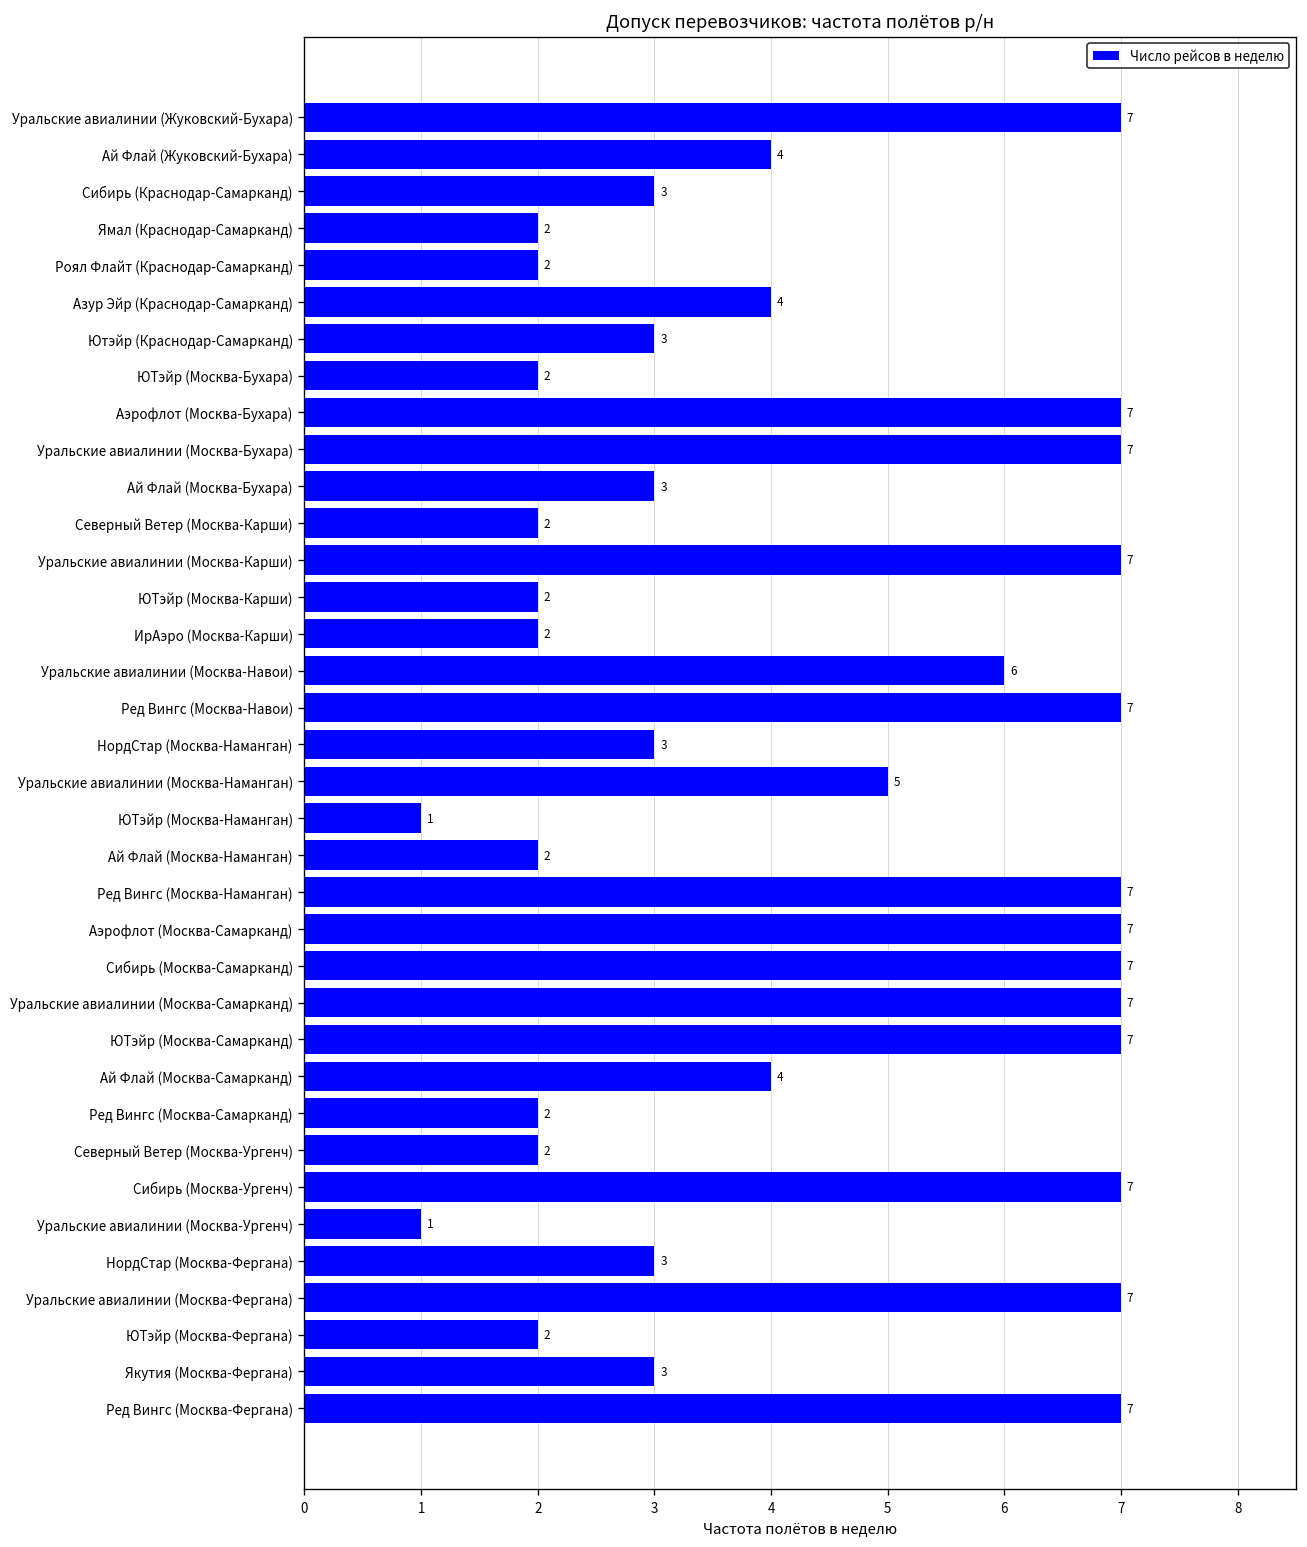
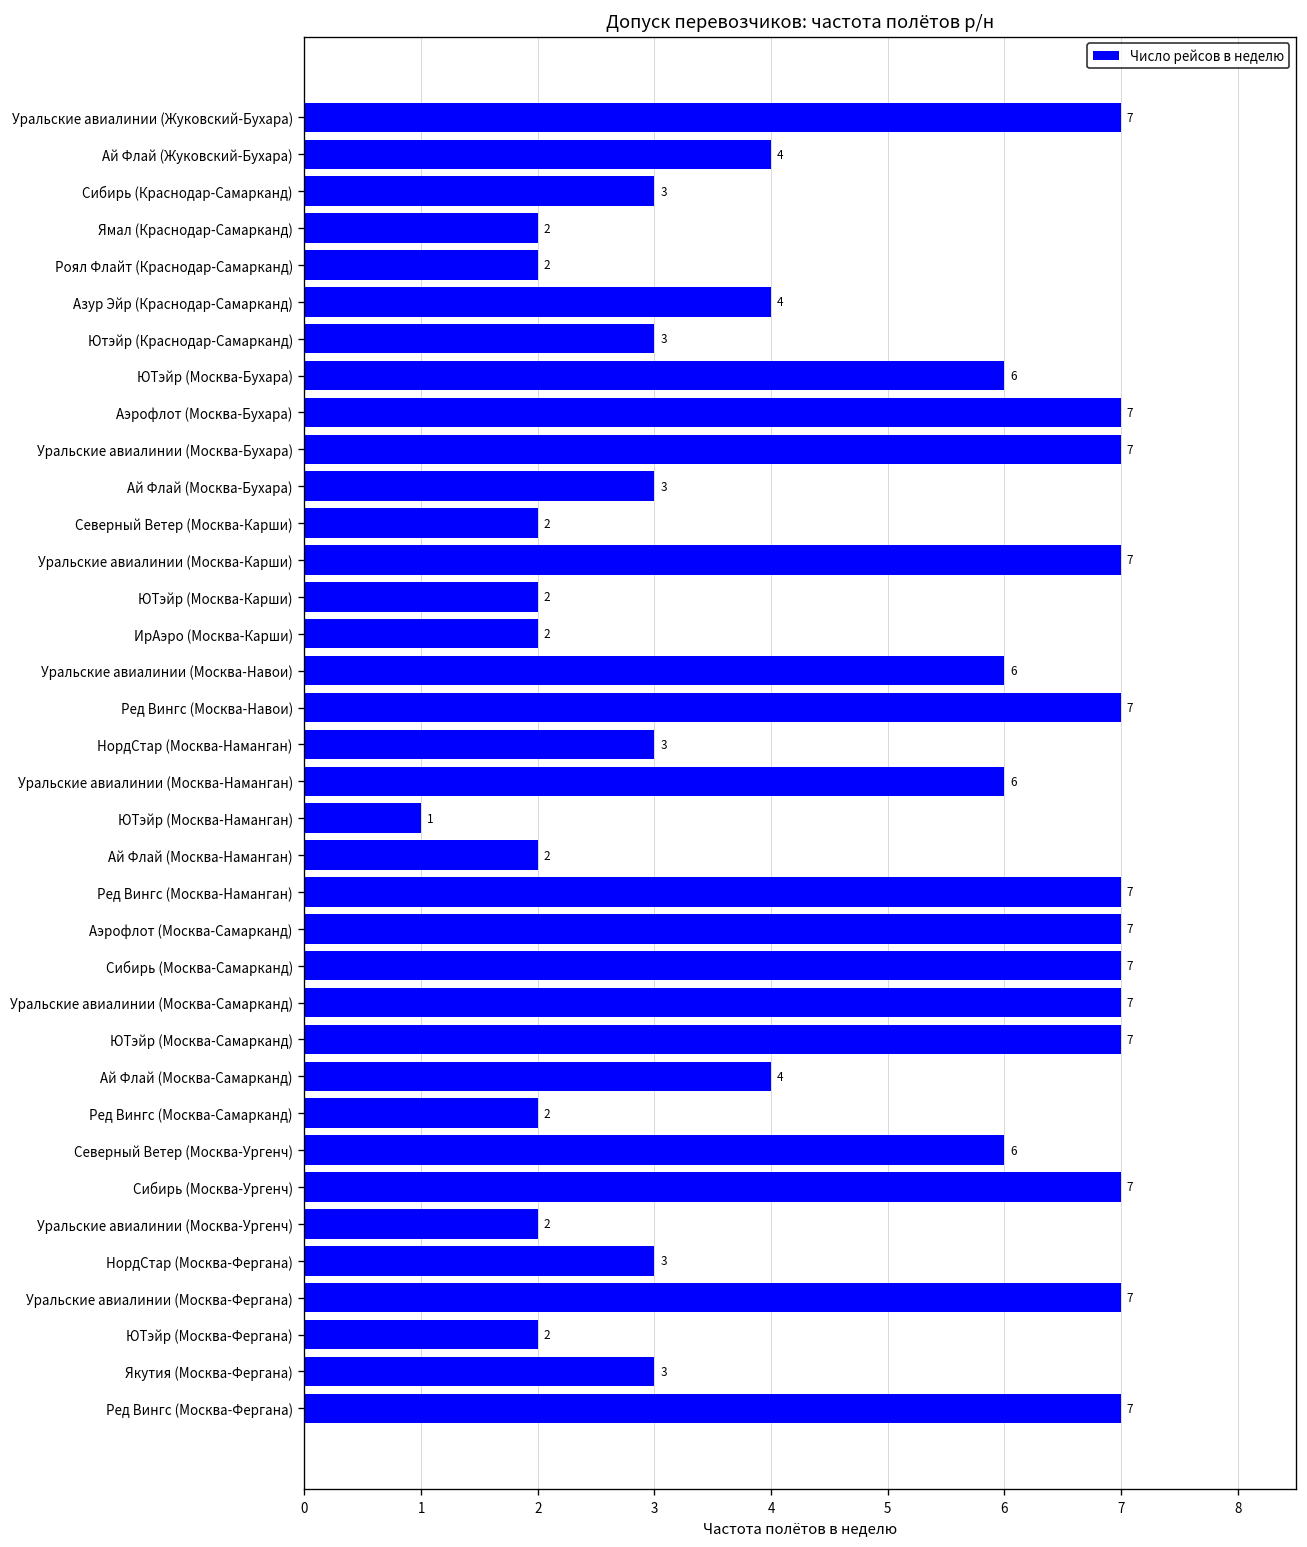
ЮТэйр (Москва-Бухара): 2 -> 6
Уральские авиалинии (Москва-Наманган): 5 -> 6
Северный Ветер (Москва-Ургенч): 2 -> 6
Уральские авиалинии (Москва-Ургенч): 1 -> 2
